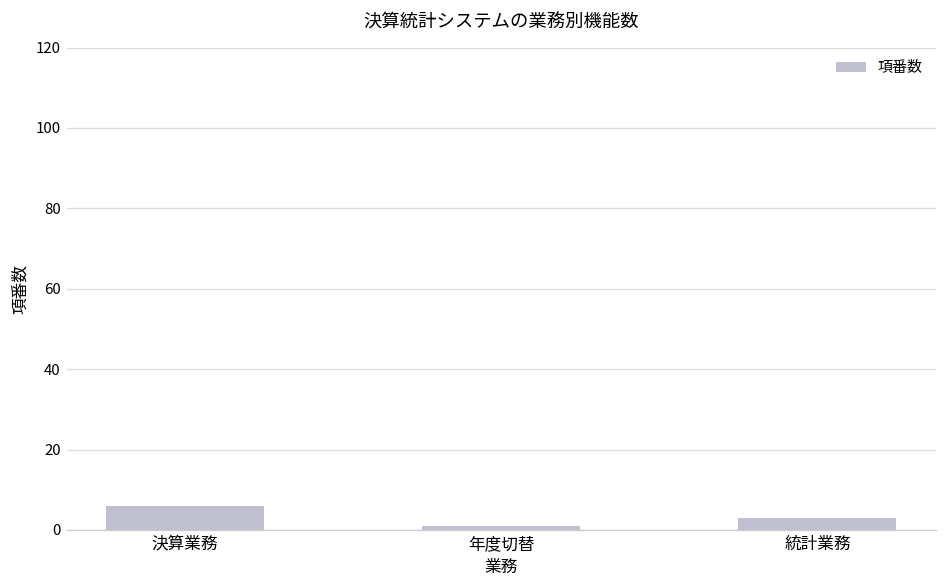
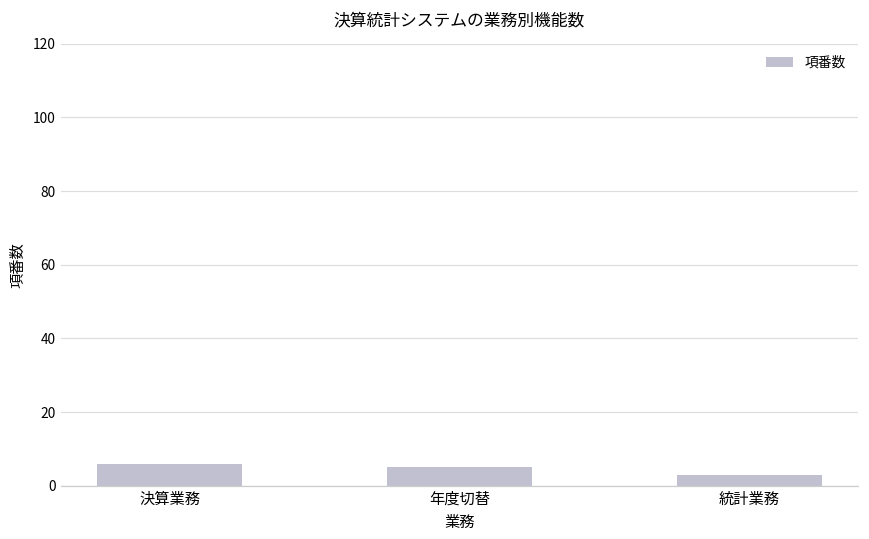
年度切替: 1 -> 5
